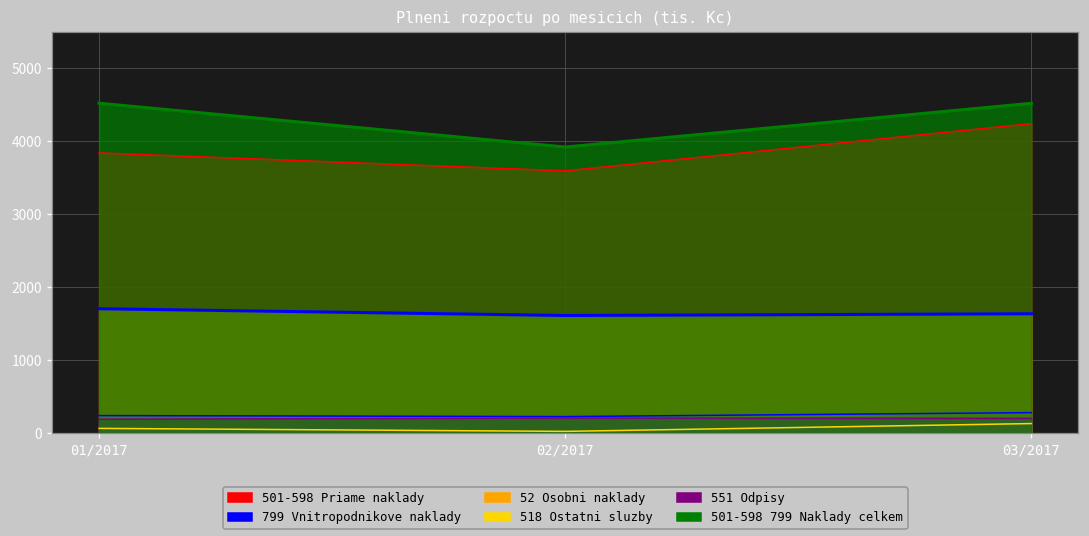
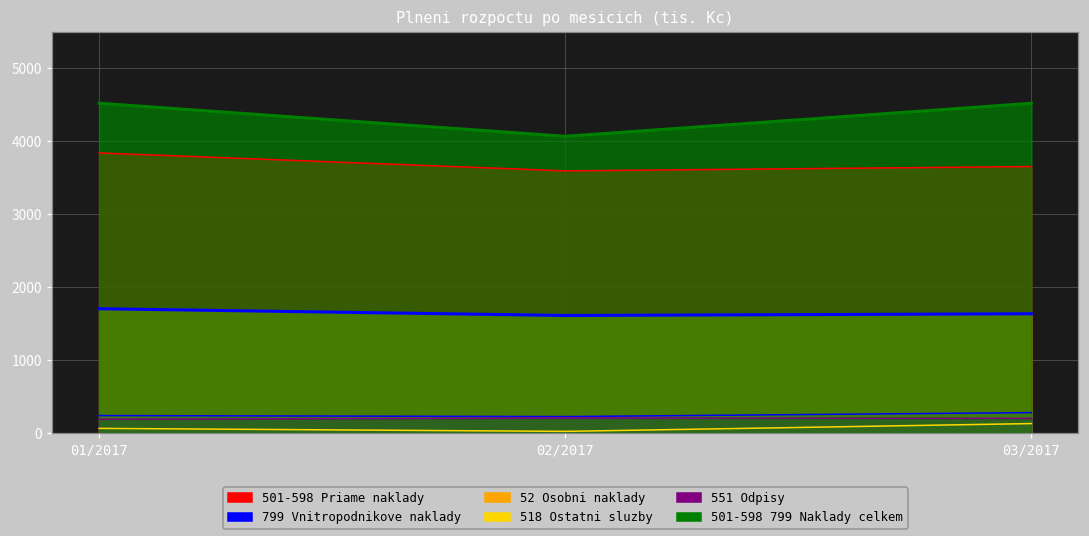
501-598 799 Naklady celkem, 02/2017: 3900 -> 4100
501-598 Priame naklady, 03/2017: 4200 -> 3700
